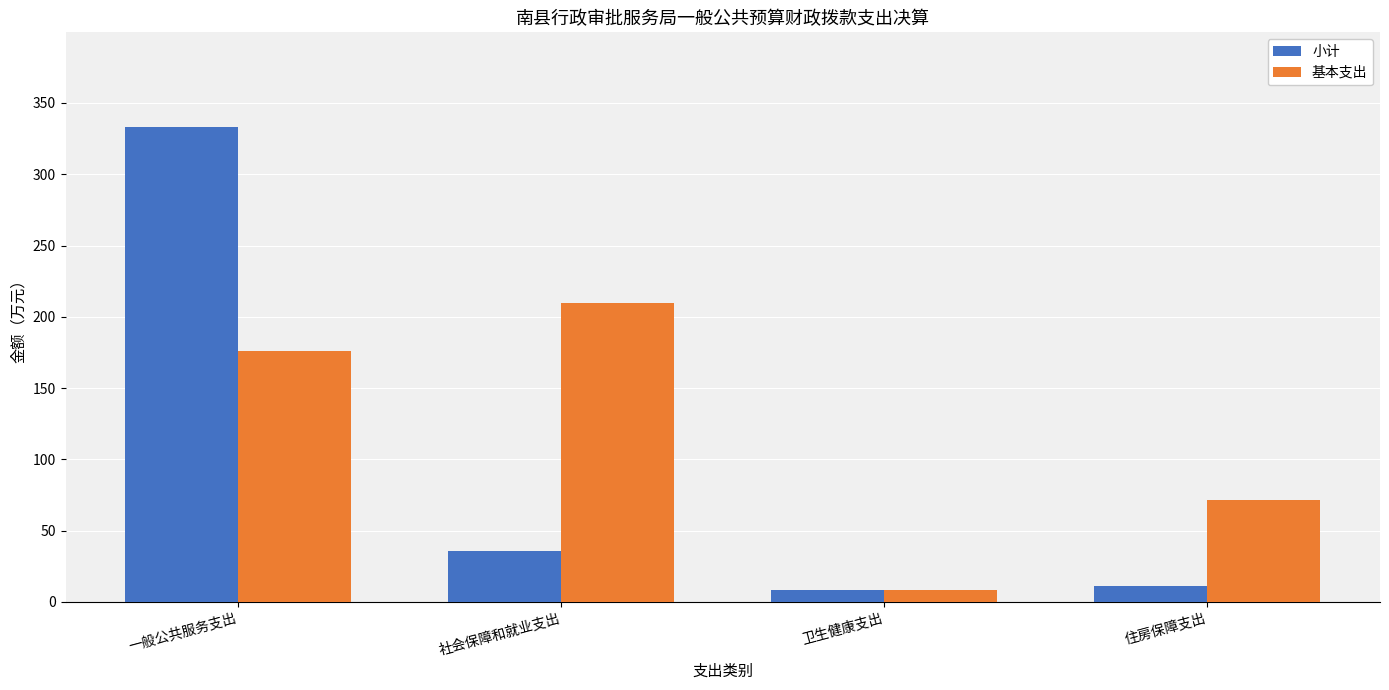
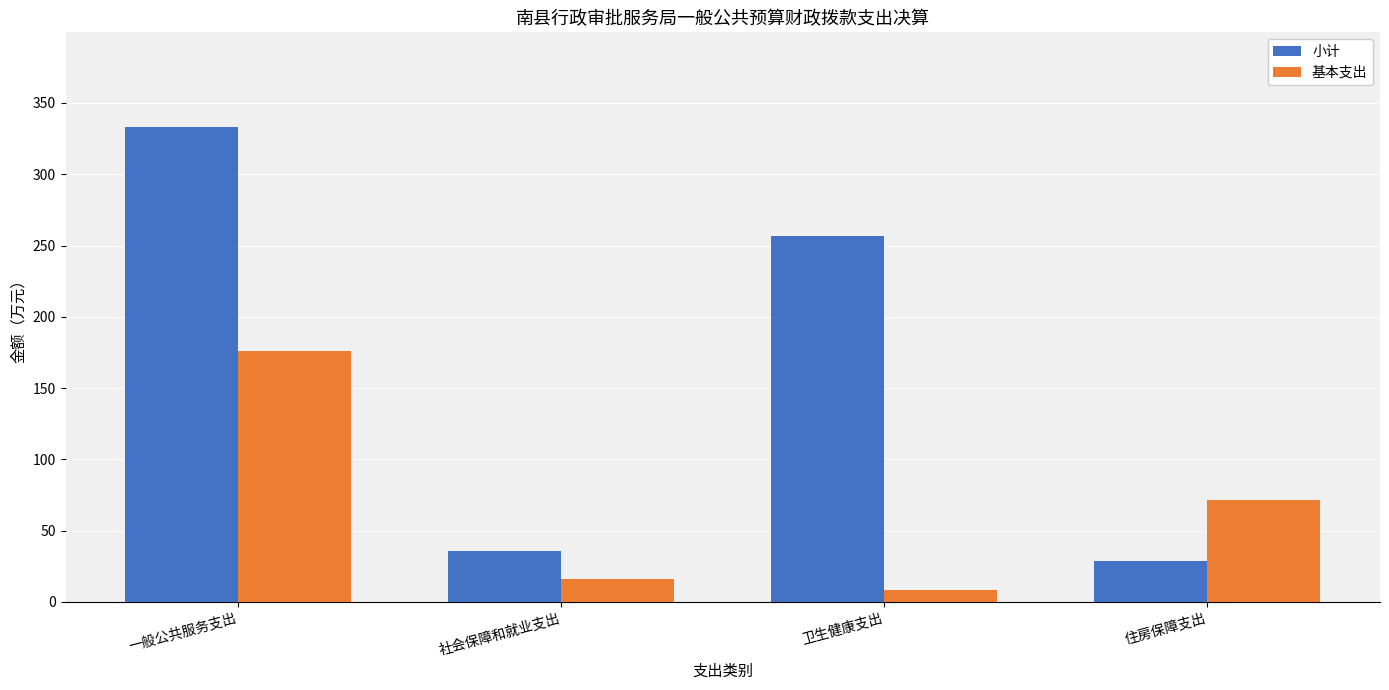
基本支出, 社会保障和就业支出: 210 -> 16
小计, 卫生健康支出: 8 -> 256
小计, 住房保障支出: 11 -> 29
